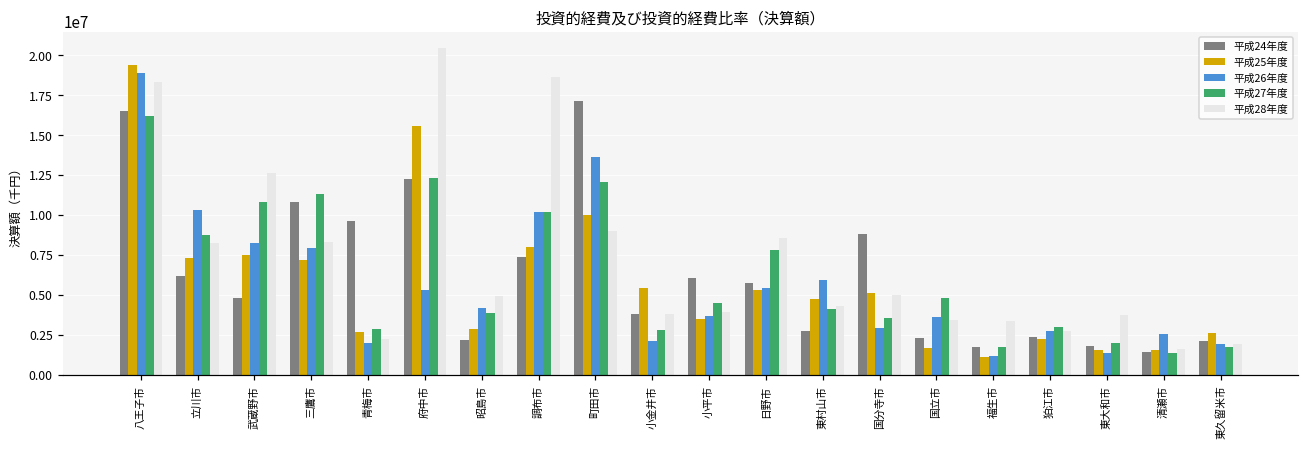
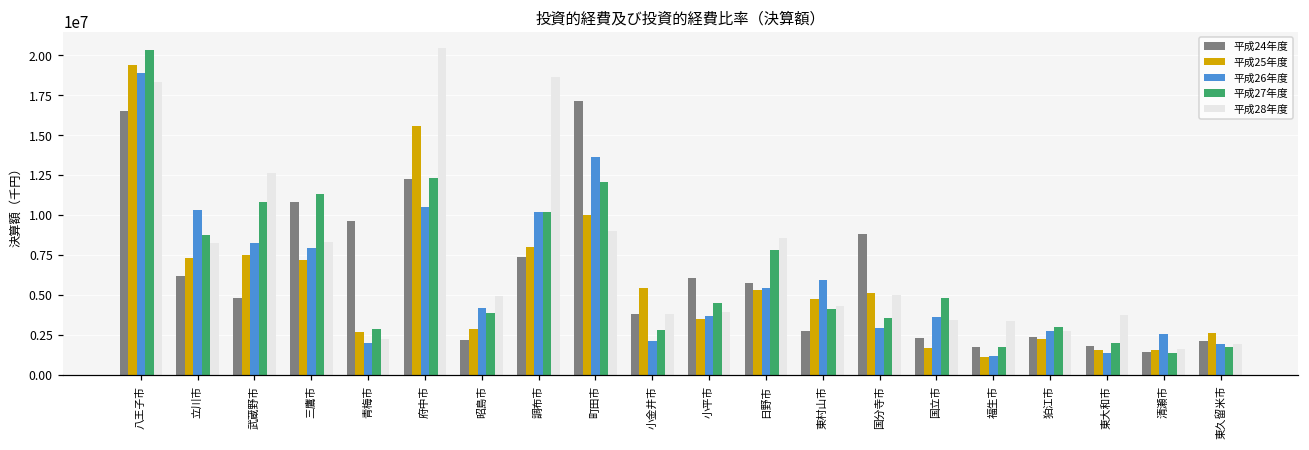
平成27年度, 八王子市: 16200000 -> 20300000
平成26年度, 府中市: 5300000 -> 10500000
